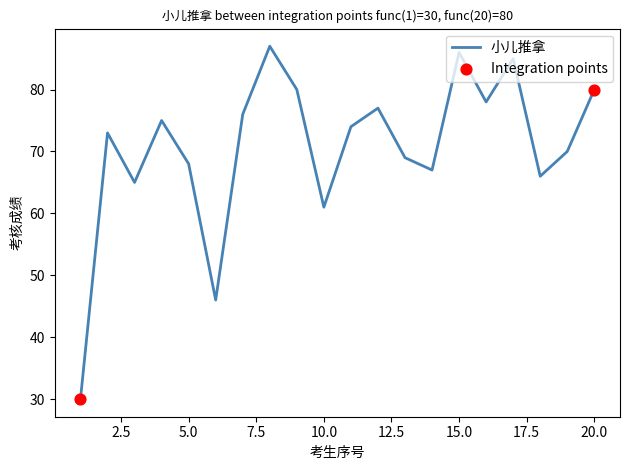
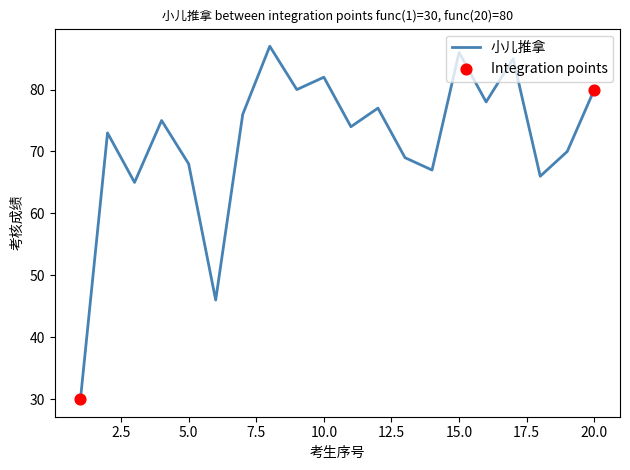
小儿推拿, 10.0: 61 -> 82
